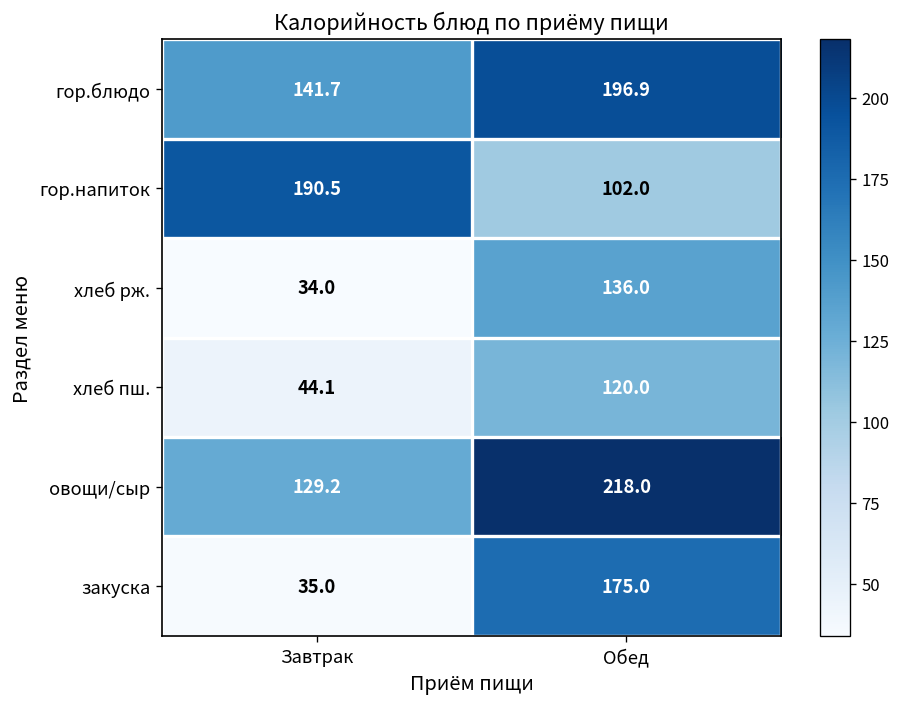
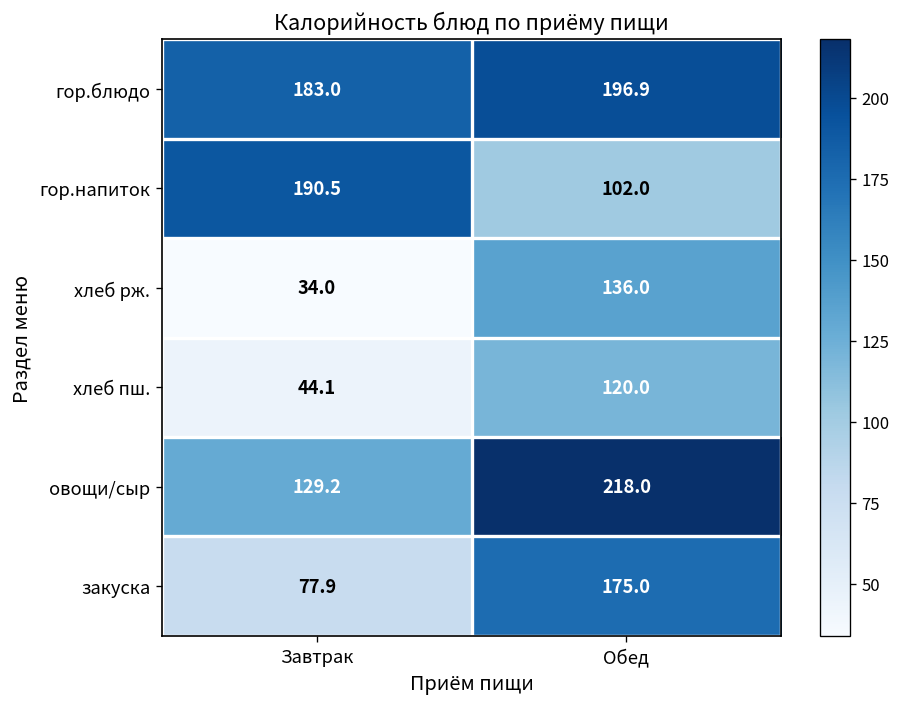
гор.блюдо, Завтрак: 141.7 -> 183.0
закуска, Завтрак: 35.0 -> 77.9
